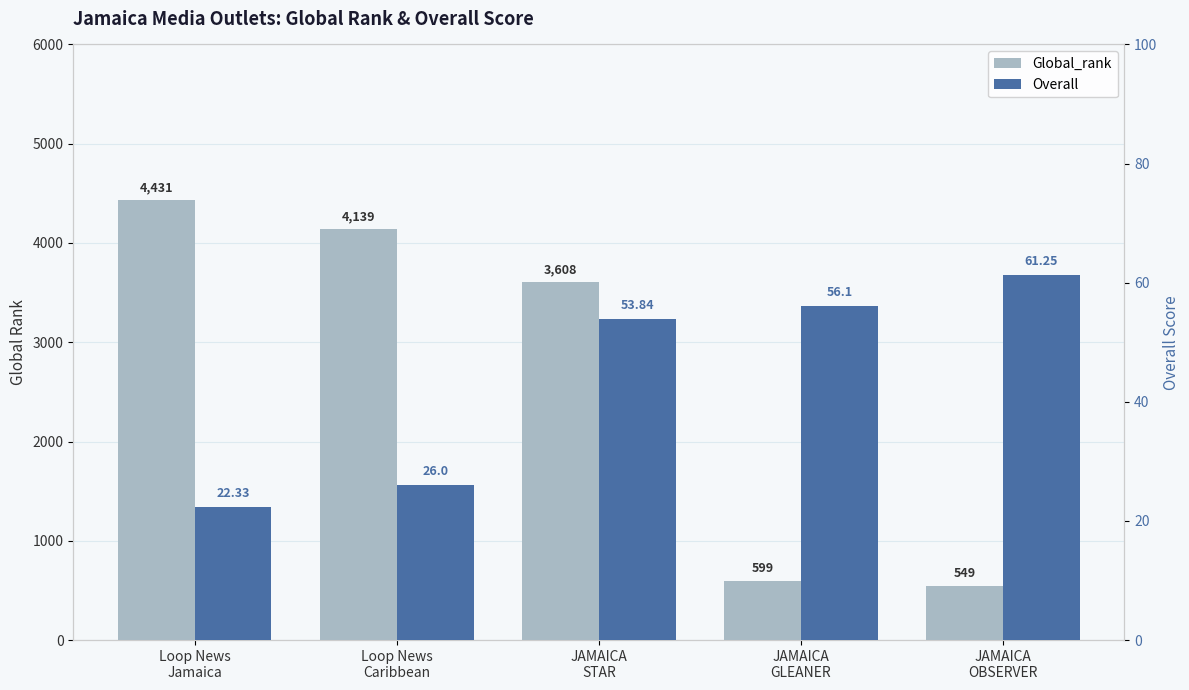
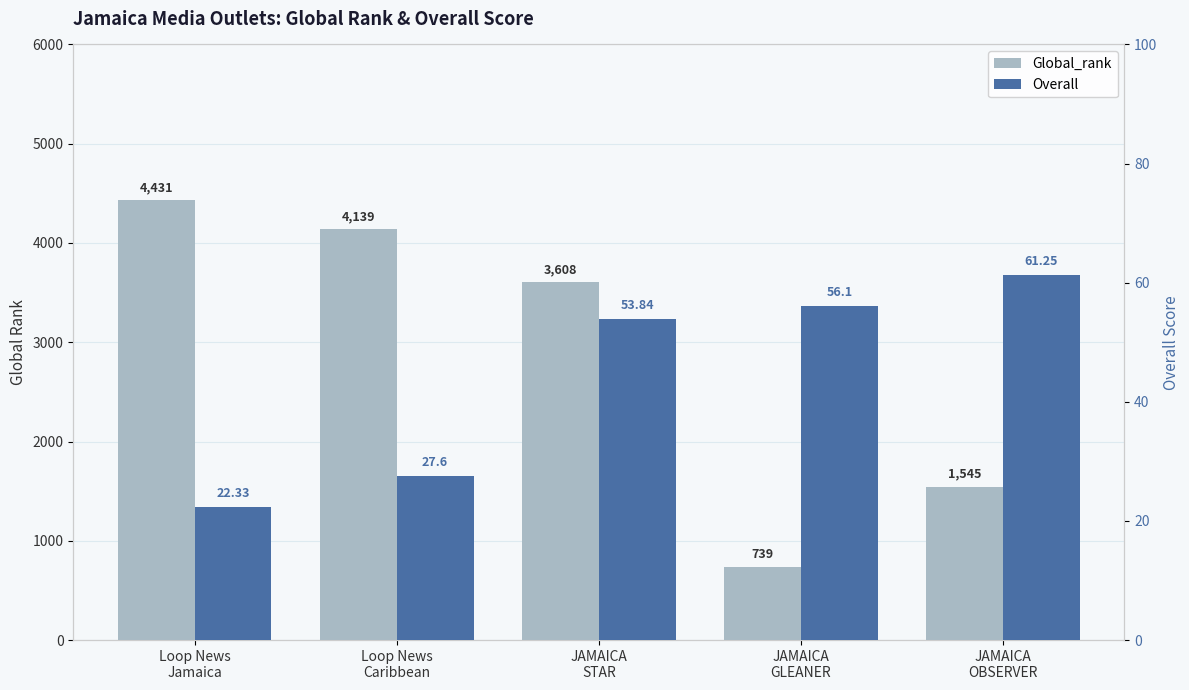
Global_rank, JAMAICA GLEANER: 599 -> 739
Global_rank, JAMAICA OBSERVER: 549 -> 1,545
Overall, Loop News Caribbean: 26.0 -> 27.6
